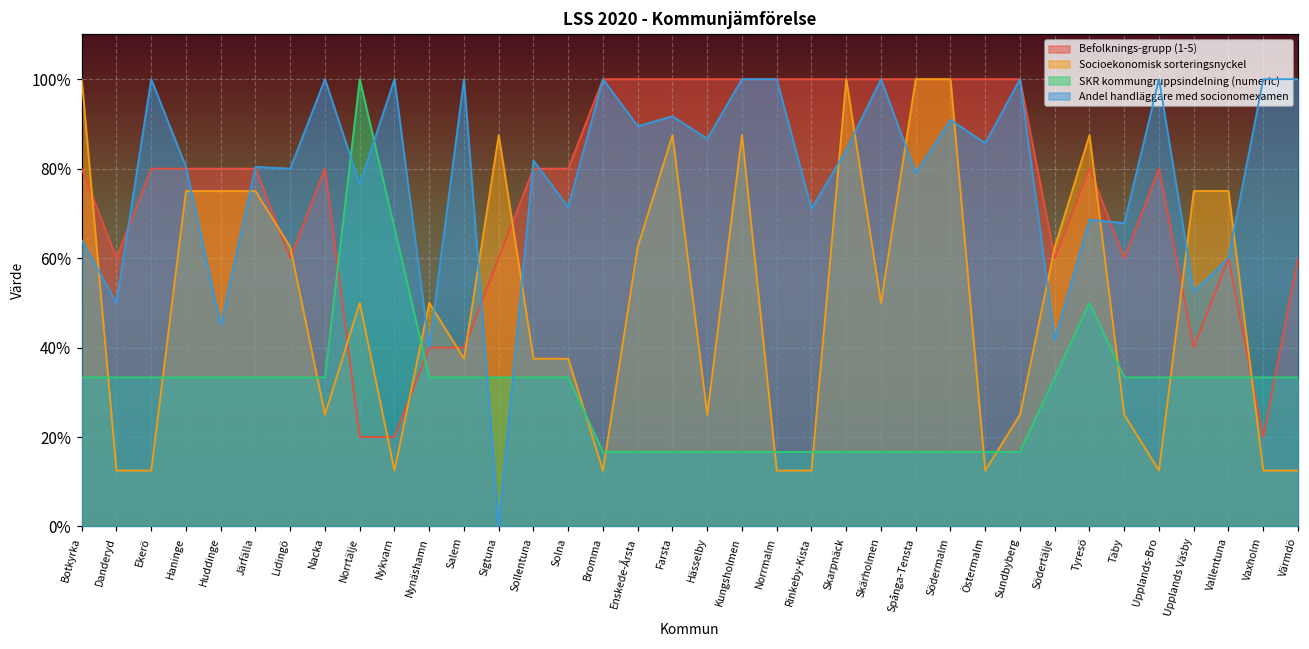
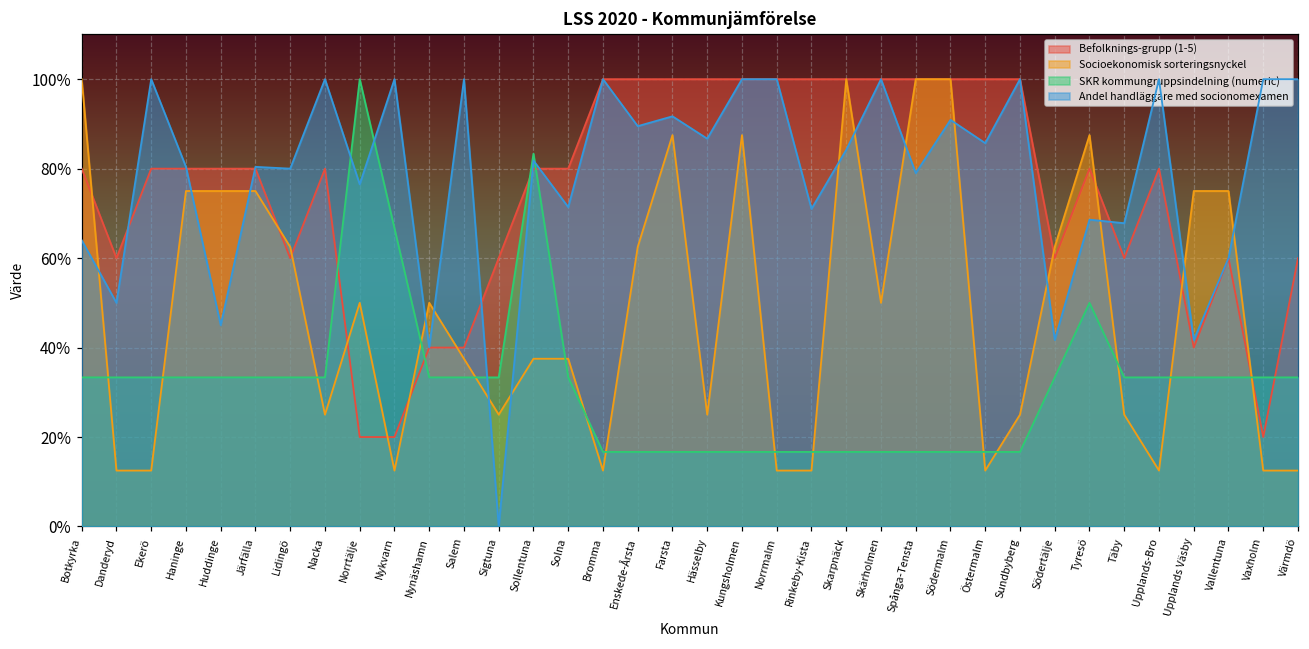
Socioekonomisk sorteringsnyckel, Sigtuna: 88% -> 25%
SKR kommungruppsindelning (numeric), Sollentuna: 33% -> 83%
Andel handläggare med socionomexamen, Upplands Väsby: 53% -> 42%
